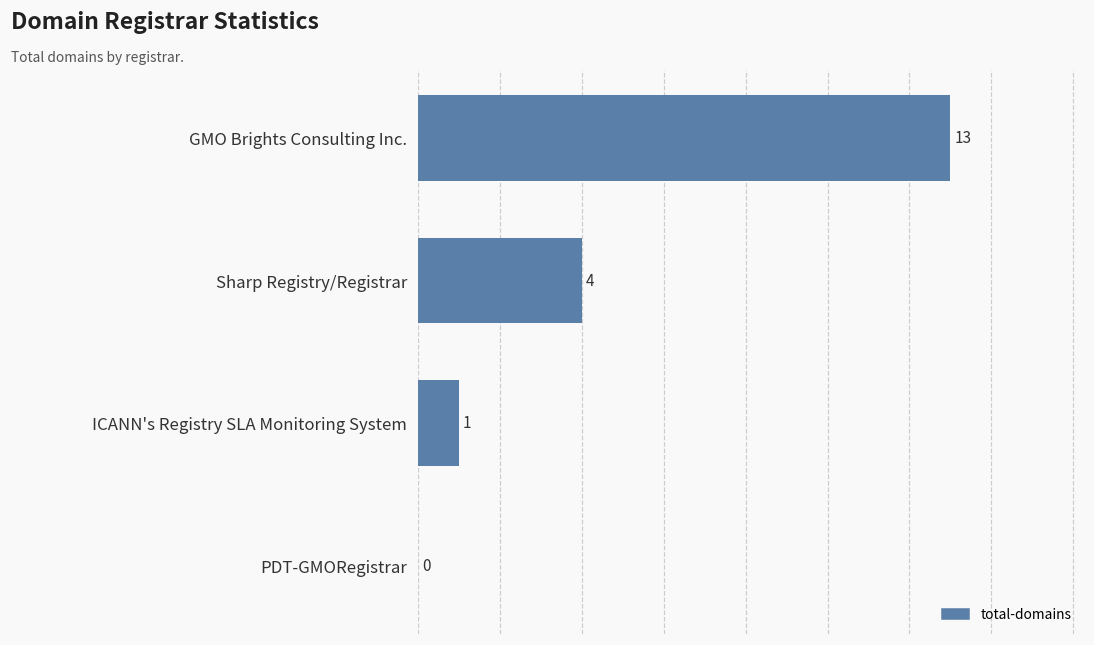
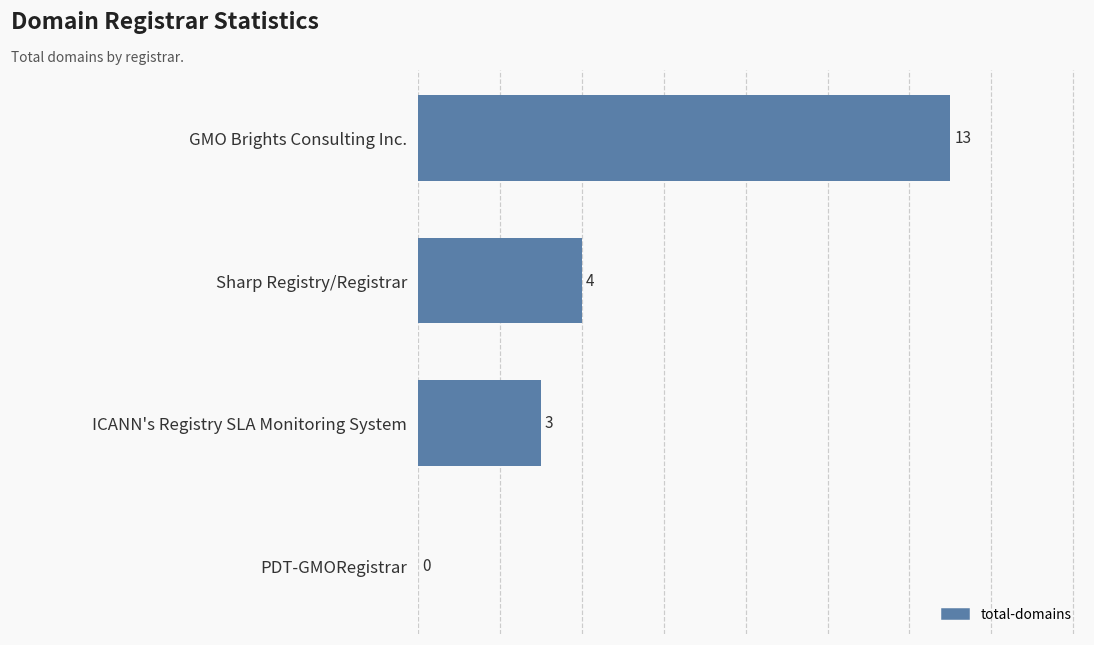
ICANN's Registry SLA Monitoring System: 1 -> 3
